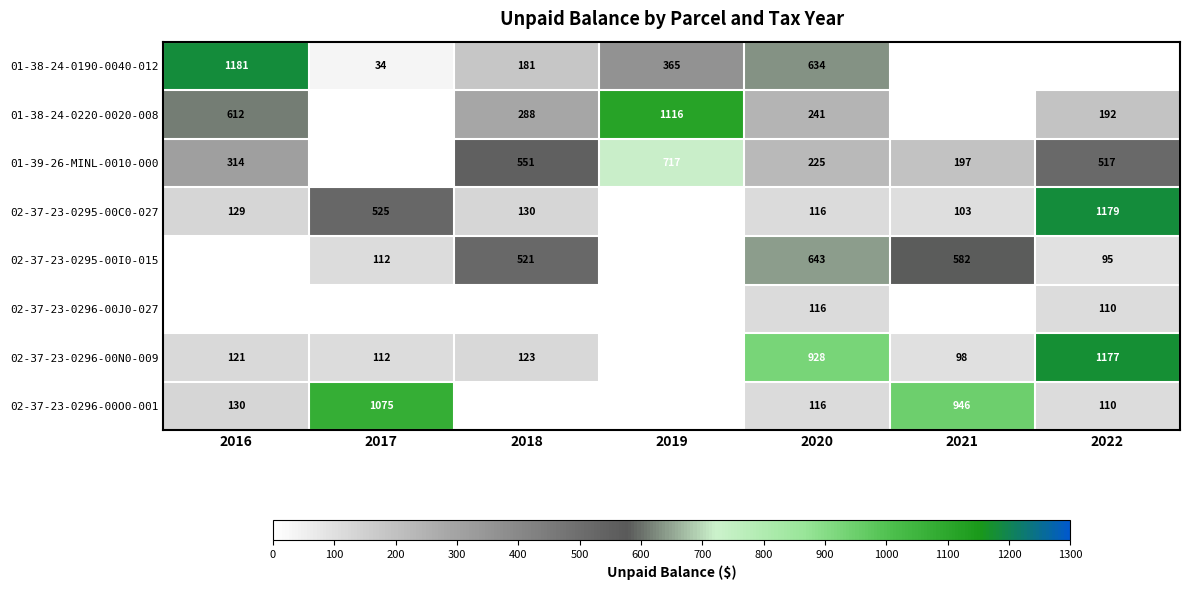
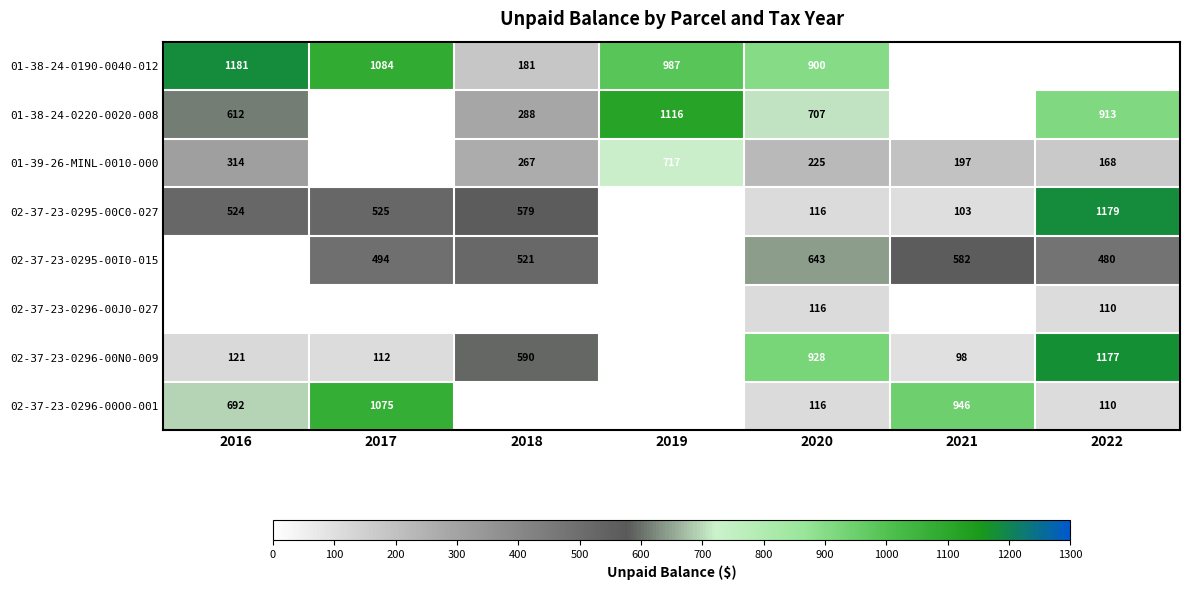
01-38-24-0190-0040-012, 2017: 34 -> 1084
01-38-24-0190-0040-012, 2019: 365 -> 987
01-38-24-0190-0040-012, 2020: 634 -> 900
01-38-24-0220-0020-008, 2020: 241 -> 707
01-38-24-0220-0020-008, 2022: 192 -> 913
01-39-26-MINL-0010-000, 2018: 551 -> 267
01-39-26-MINL-0010-000, 2022: 517 -> 168
02-37-23-0295-00C0-027, 2016: 129 -> 524
02-37-23-0295-00C0-027, 2018: 130 -> 579
02-37-23-0295-00I0-015, 2017: 112 -> 494
02-37-23-0295-00I0-015, 2022: 95 -> 480
02-37-23-0296-00N0-009, 2018: 123 -> 590
02-37-23-0296-00O0-001, 2016: 130 -> 692
